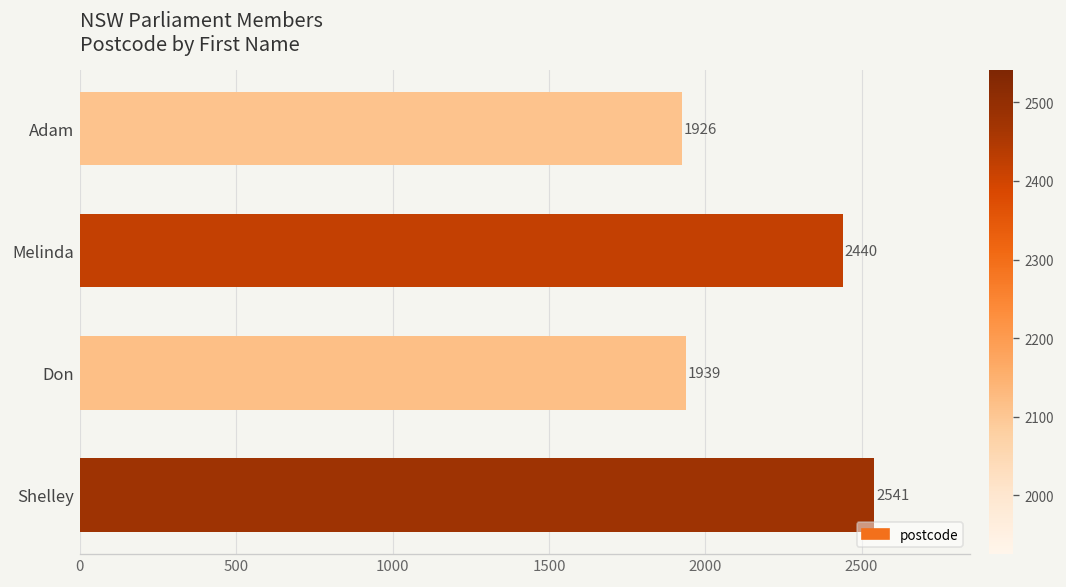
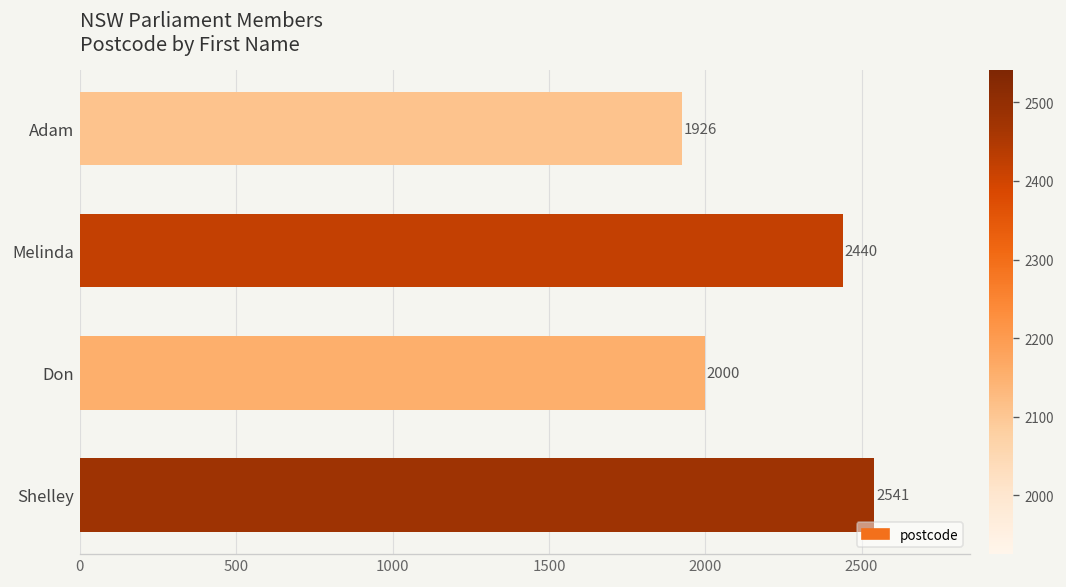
Don: 1939 -> 2000
